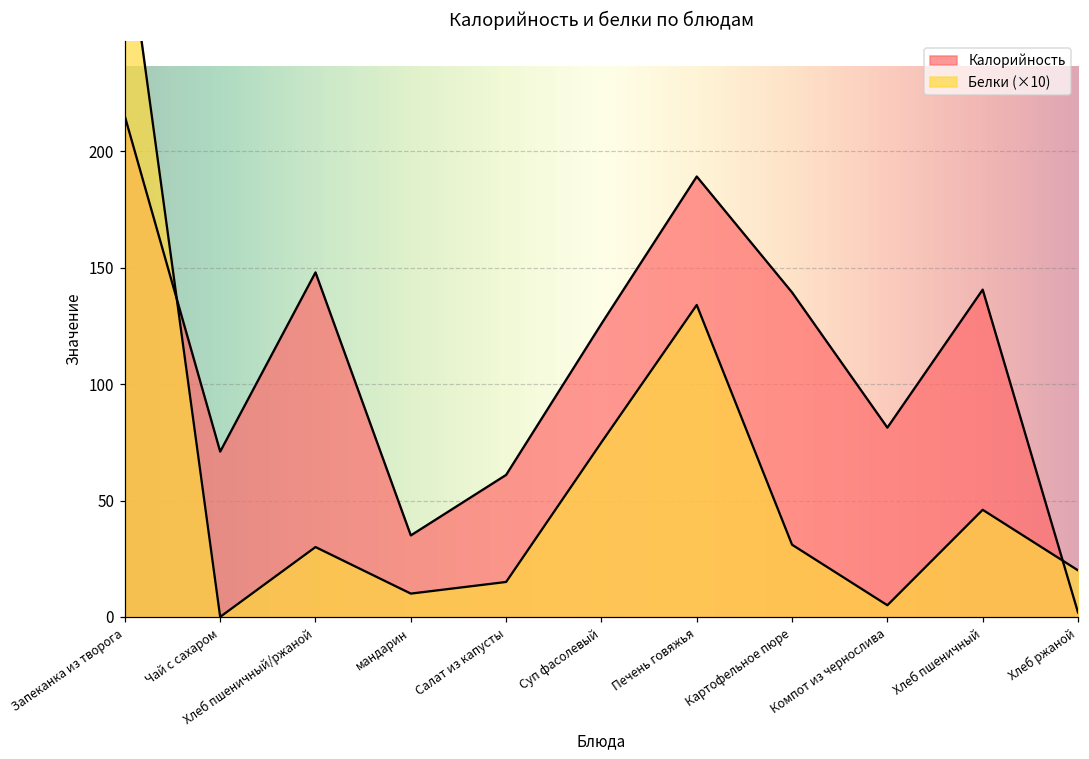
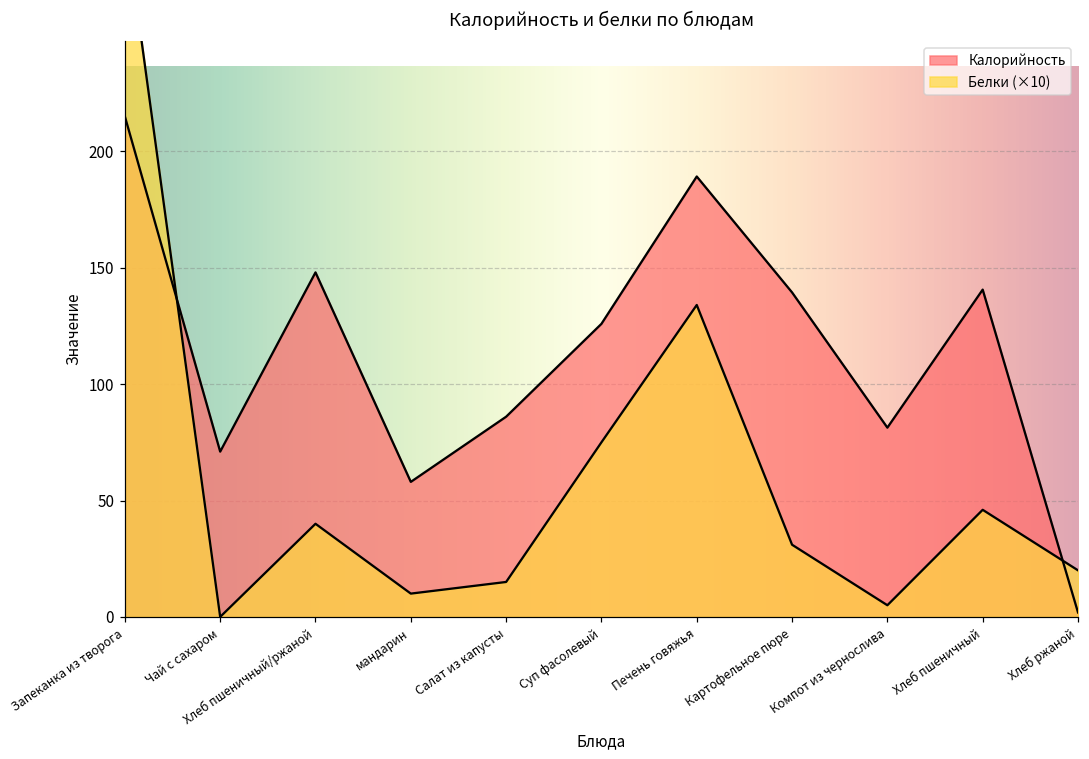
Белки (×10), Хлеб пшеничный/ржаной: 30 -> 40
Калорийность, мандарин: 35 -> 58
Калорийность, Салат из капусты: 61 -> 86
